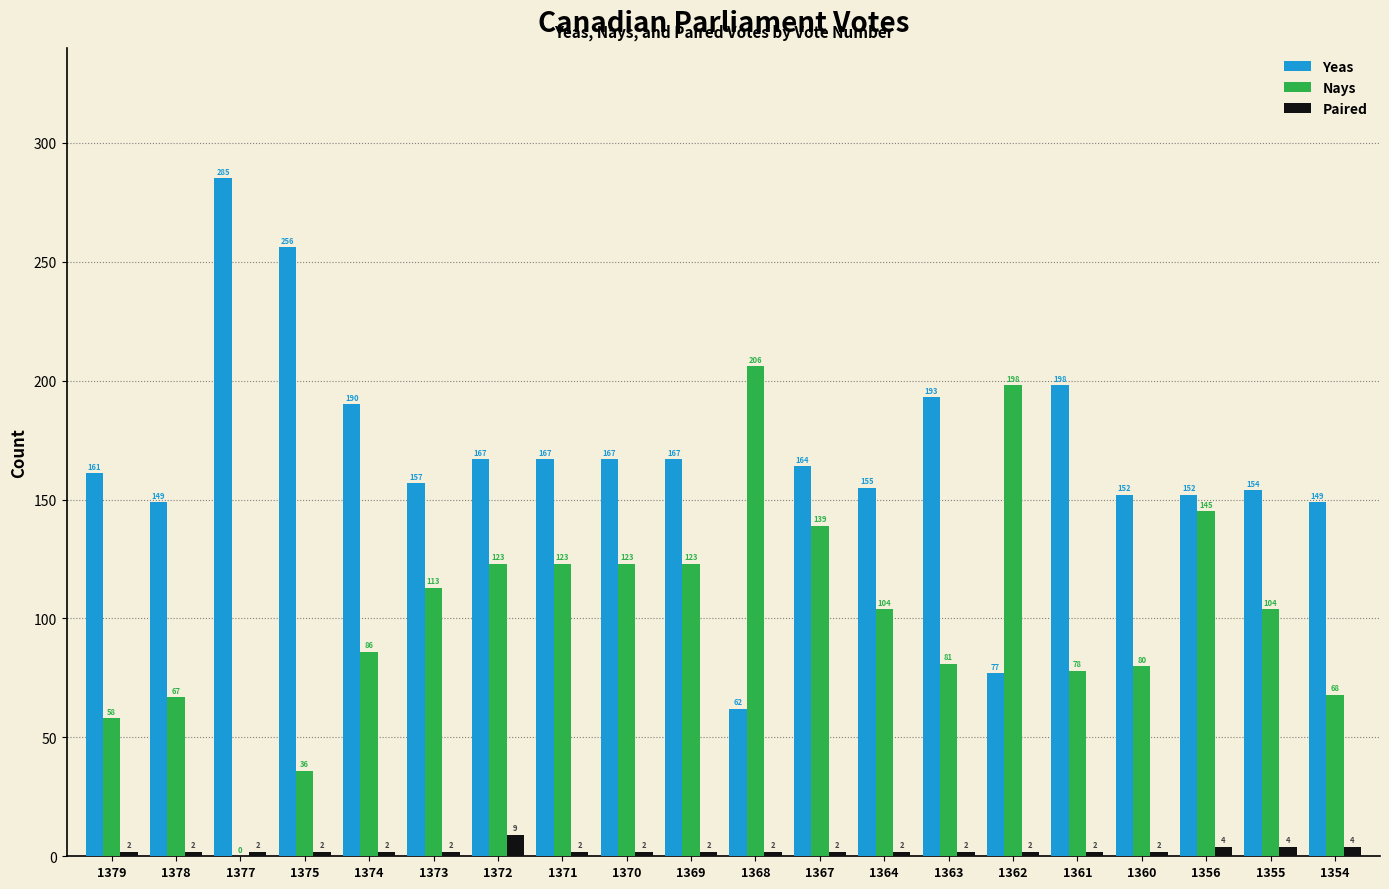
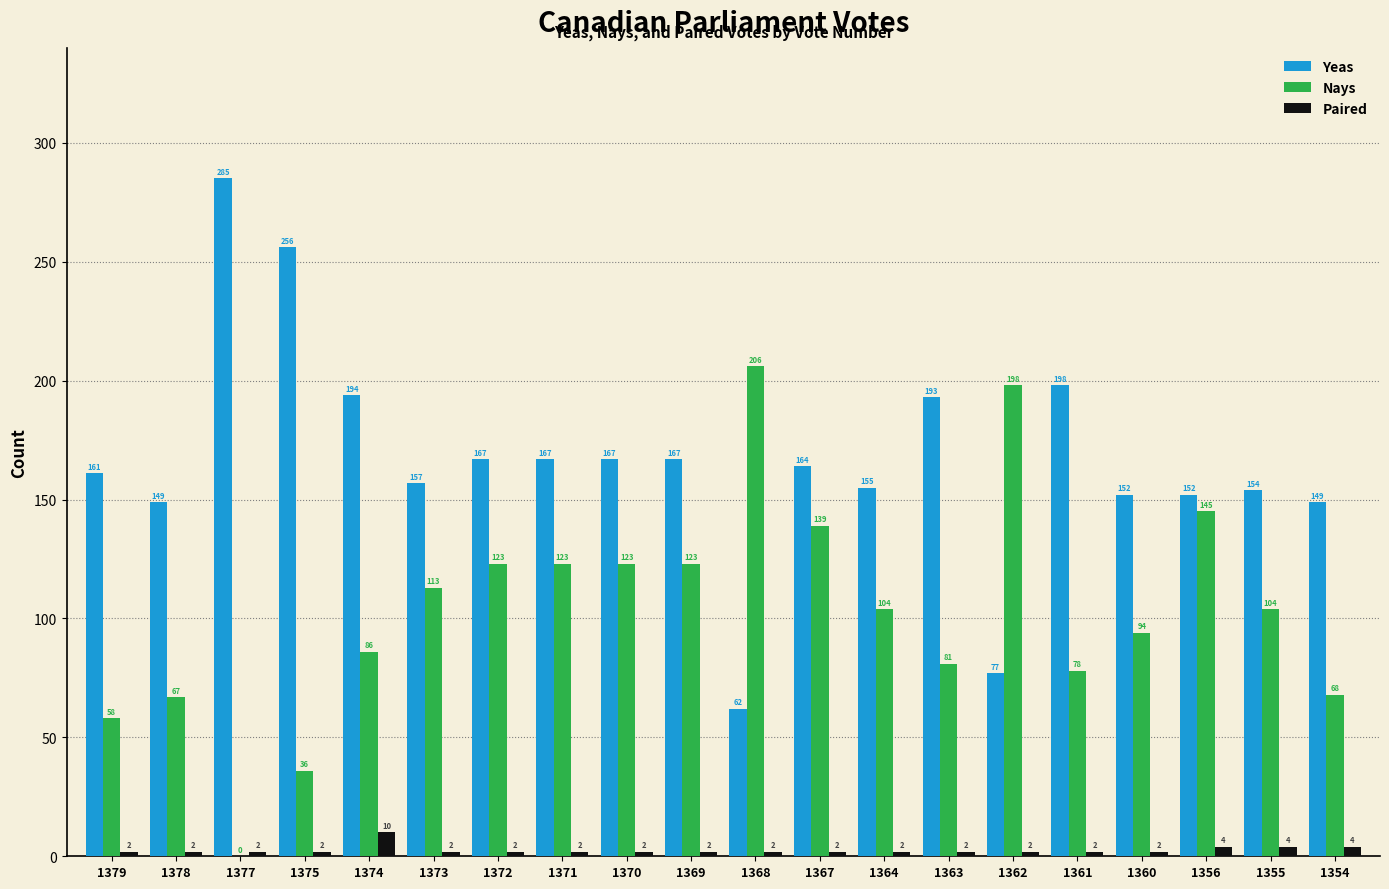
Yeas, 1374: 190 -> 194
Paired, 1374: 2 -> 10
Paired, 1372: 9 -> 2
Nays, 1360: 80 -> 94
